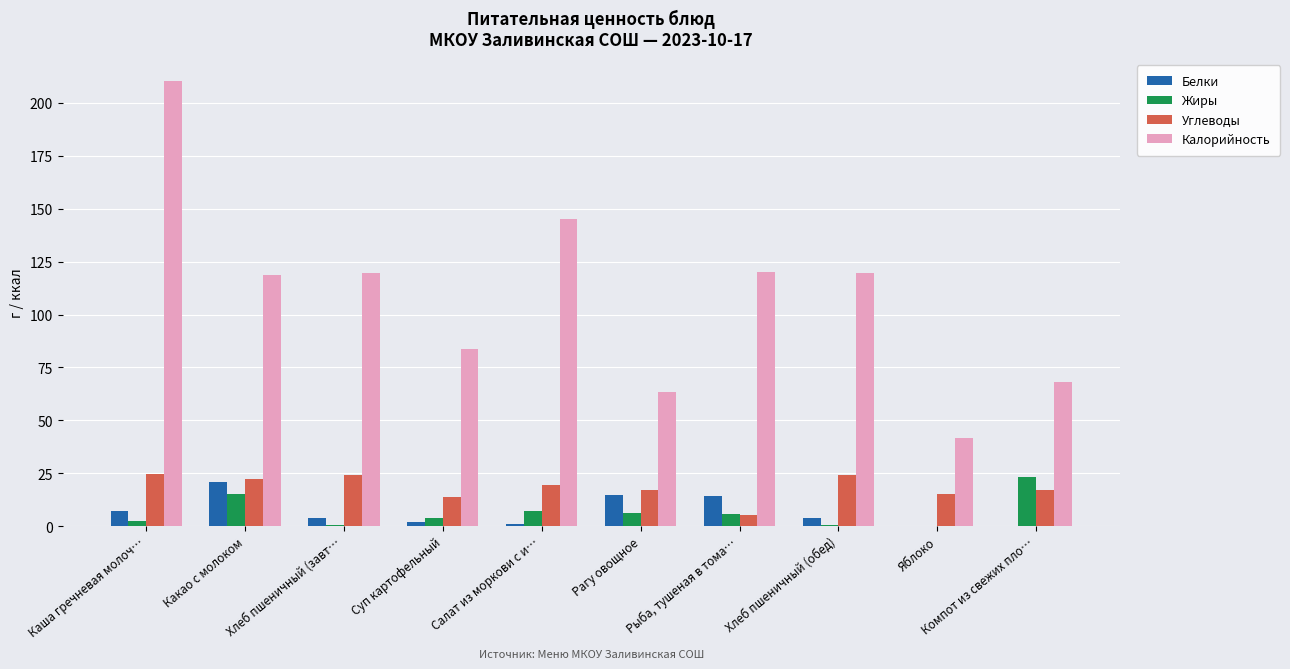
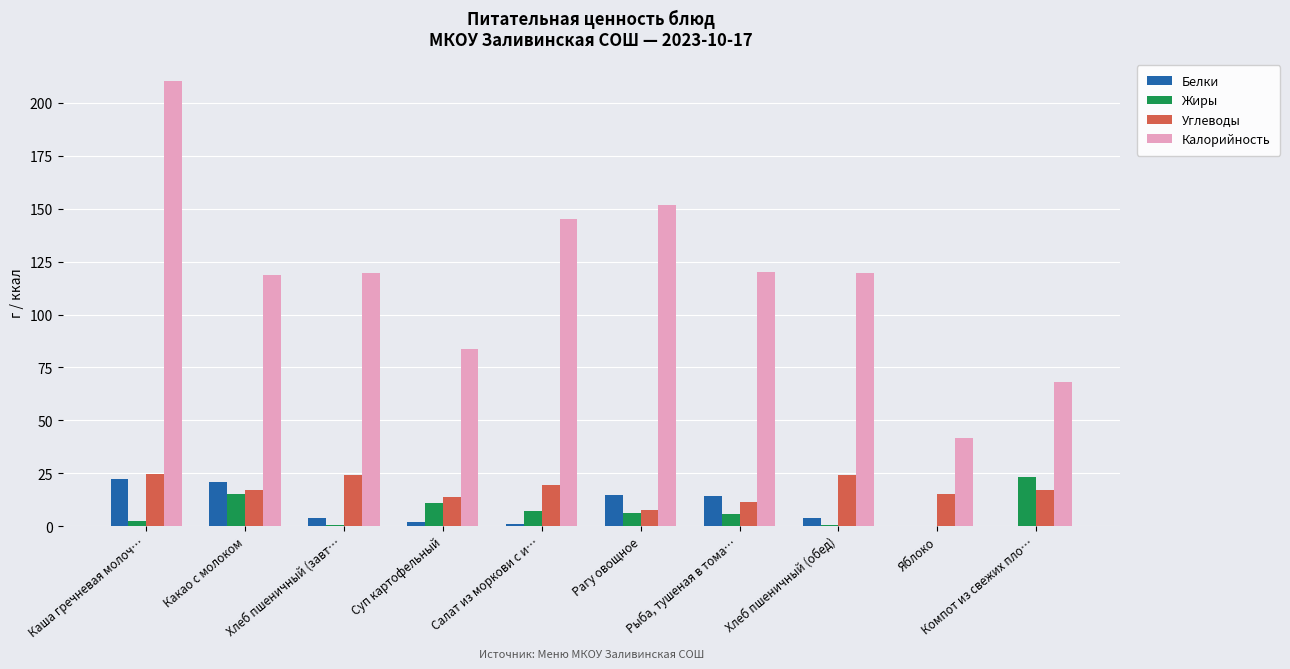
Белки, Каша гречневая молоч…: 7 -> 22
Углеводы, Какао с молоком: 22 -> 17
Жиры, Суп картофельный: 4 -> 11
Углеводы, Рагу овощное: 17 -> 7
Калорийность, Рагу овощное: 63 -> 152
Углеводы, Рыба, тушеная в тома…: 5 -> 11
